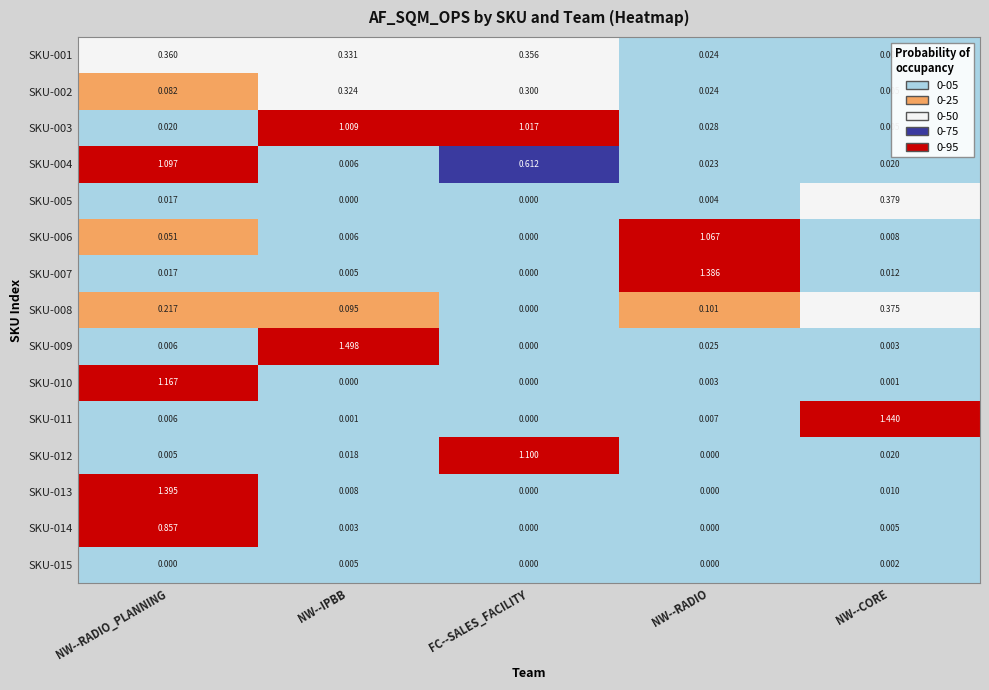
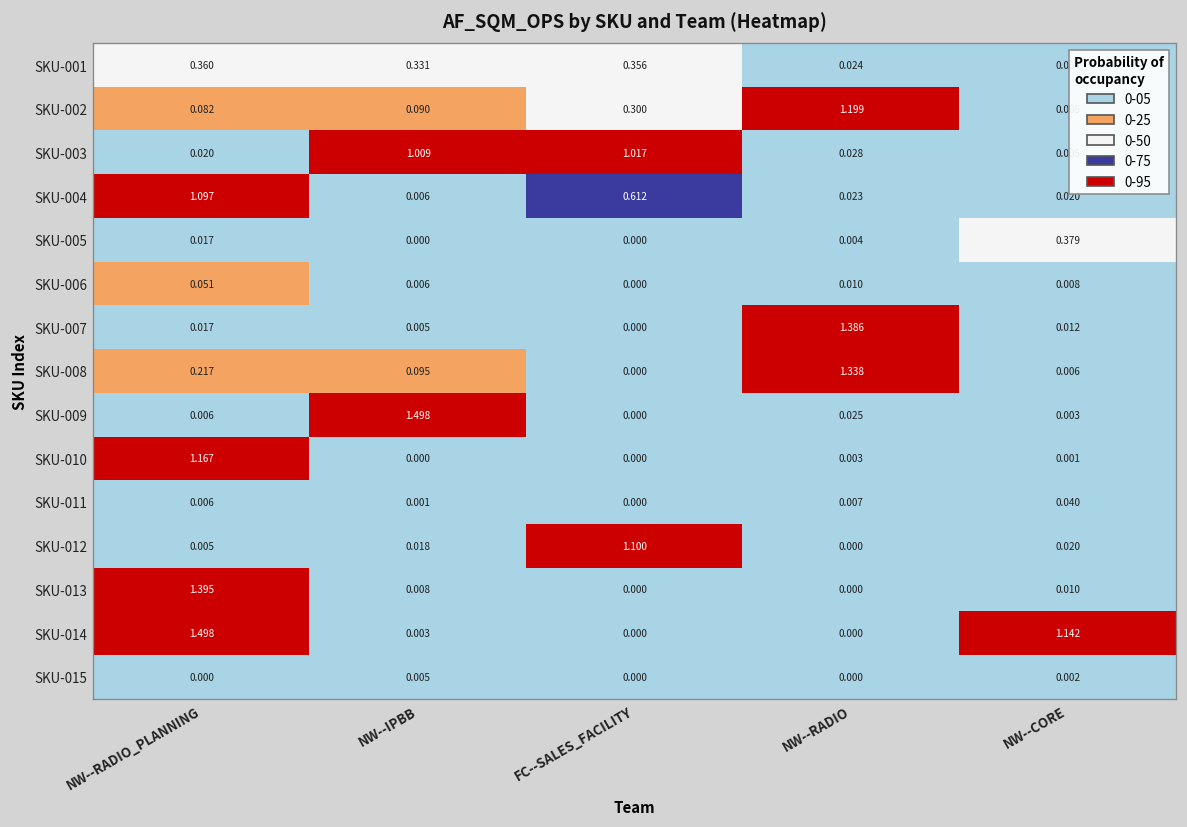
SKU-002, NW--IPBB: 0.324 -> 0.090
SKU-002, NW--RADIO: 0.024 -> 1.199
SKU-006, NW--RADIO: 1.067 -> 0.010
SKU-008, NW--RADIO: 0.101 -> 1.338
SKU-008, NW--CORE: 0.375 -> 0.006
SKU-011, NW--CORE: 1.440 -> 0.040
SKU-014, NW--RADIO_PLANNING: 0.857 -> 1.498
SKU-014, NW--CORE: 0.005 -> 1.142
